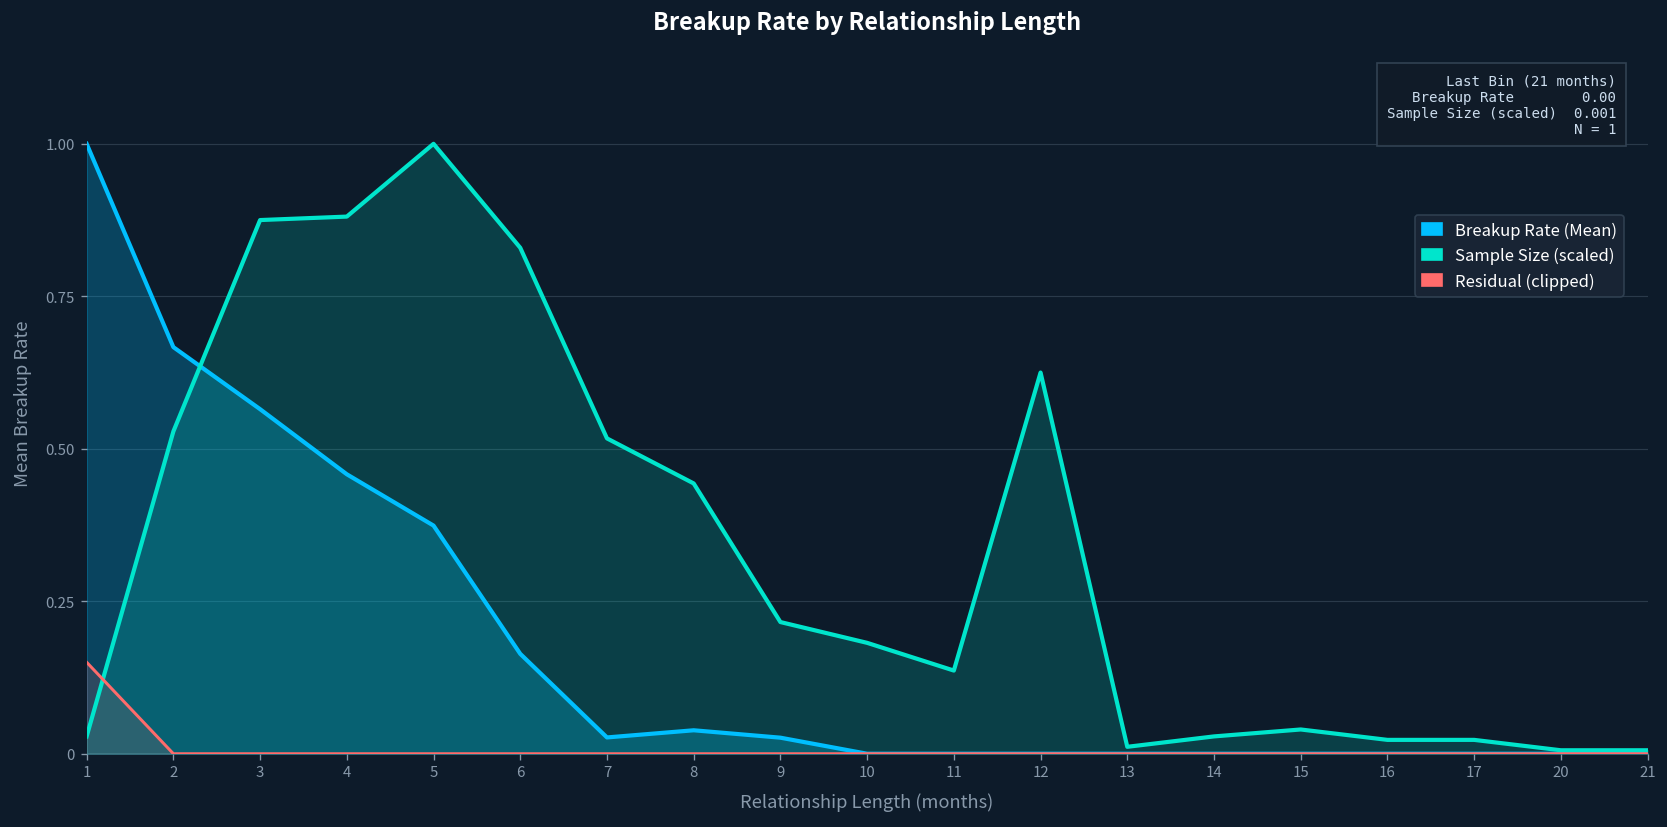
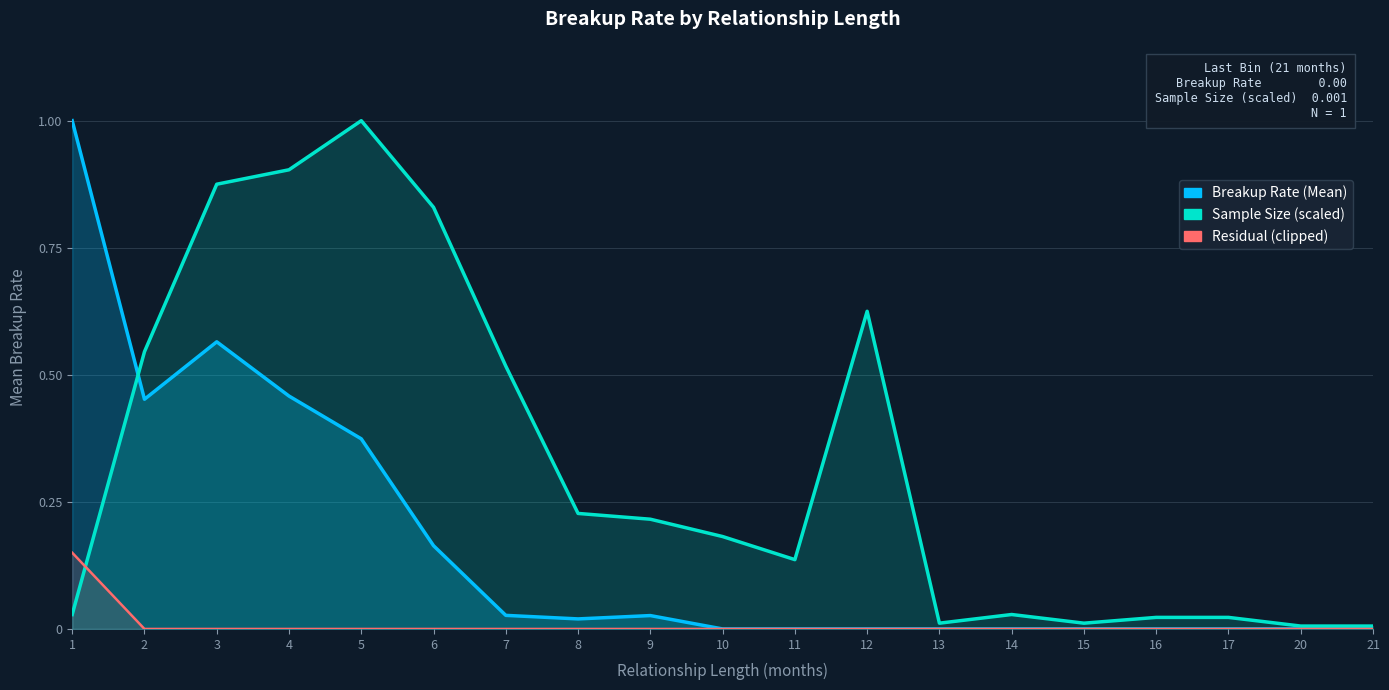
Breakup Rate (Mean), 2: 0.67 -> 0.45
Sample Size (scaled), 2: 0.53 -> 0.55
Sample Size (scaled), 4: 0.88 -> 0.90
Breakup Rate (Mean), 8: 0.04 -> 0.02
Sample Size (scaled), 8: 0.44 -> 0.23
Sample Size (scaled), 15: 0.04 -> 0.01
